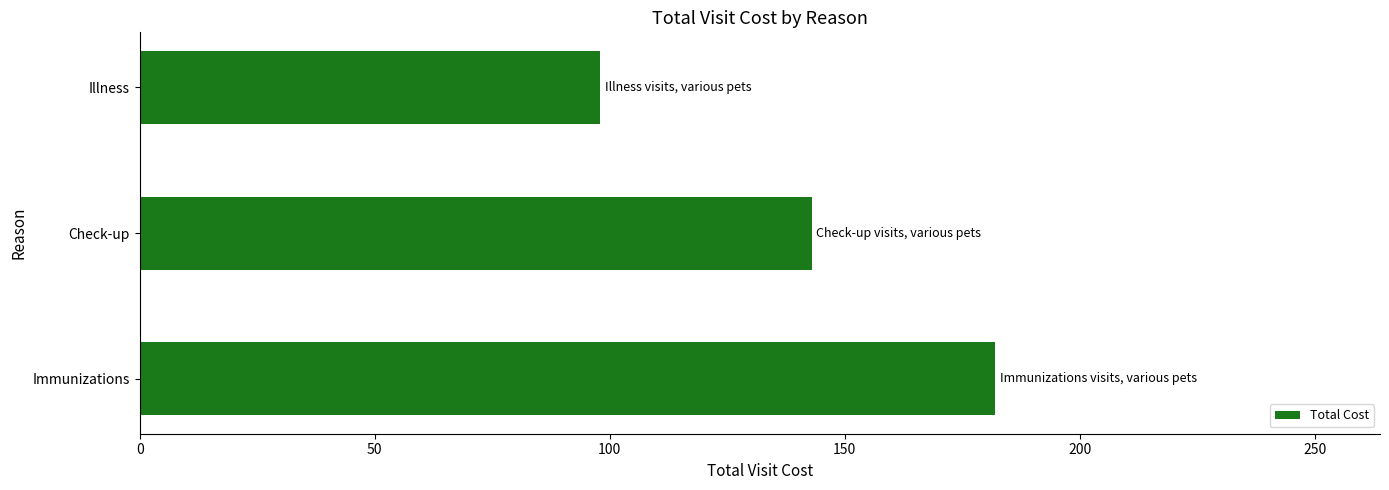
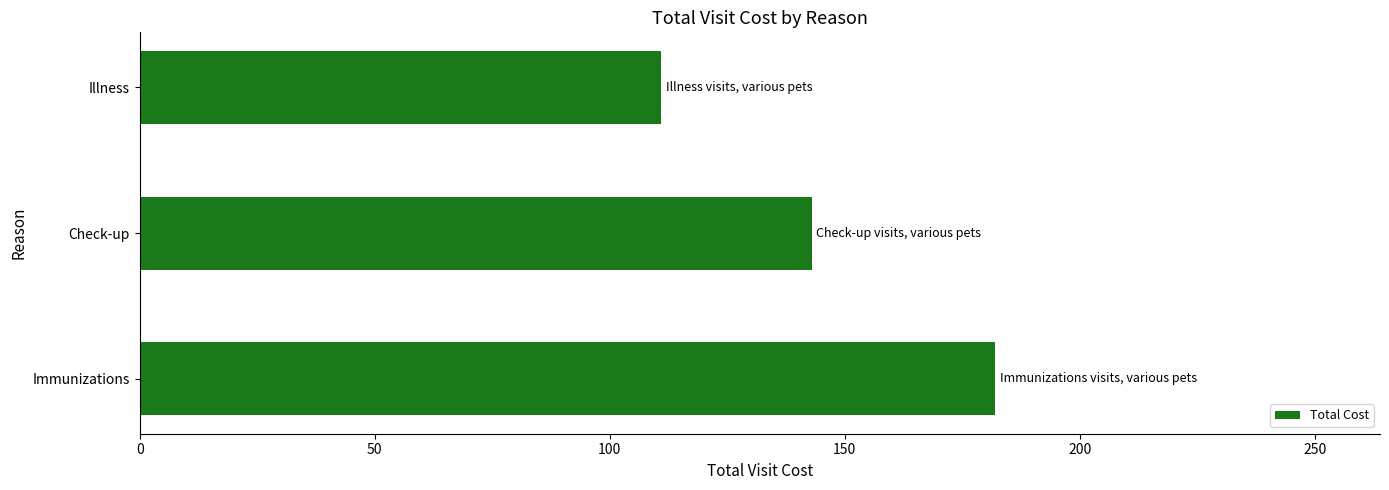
Illness: 98 -> 111
